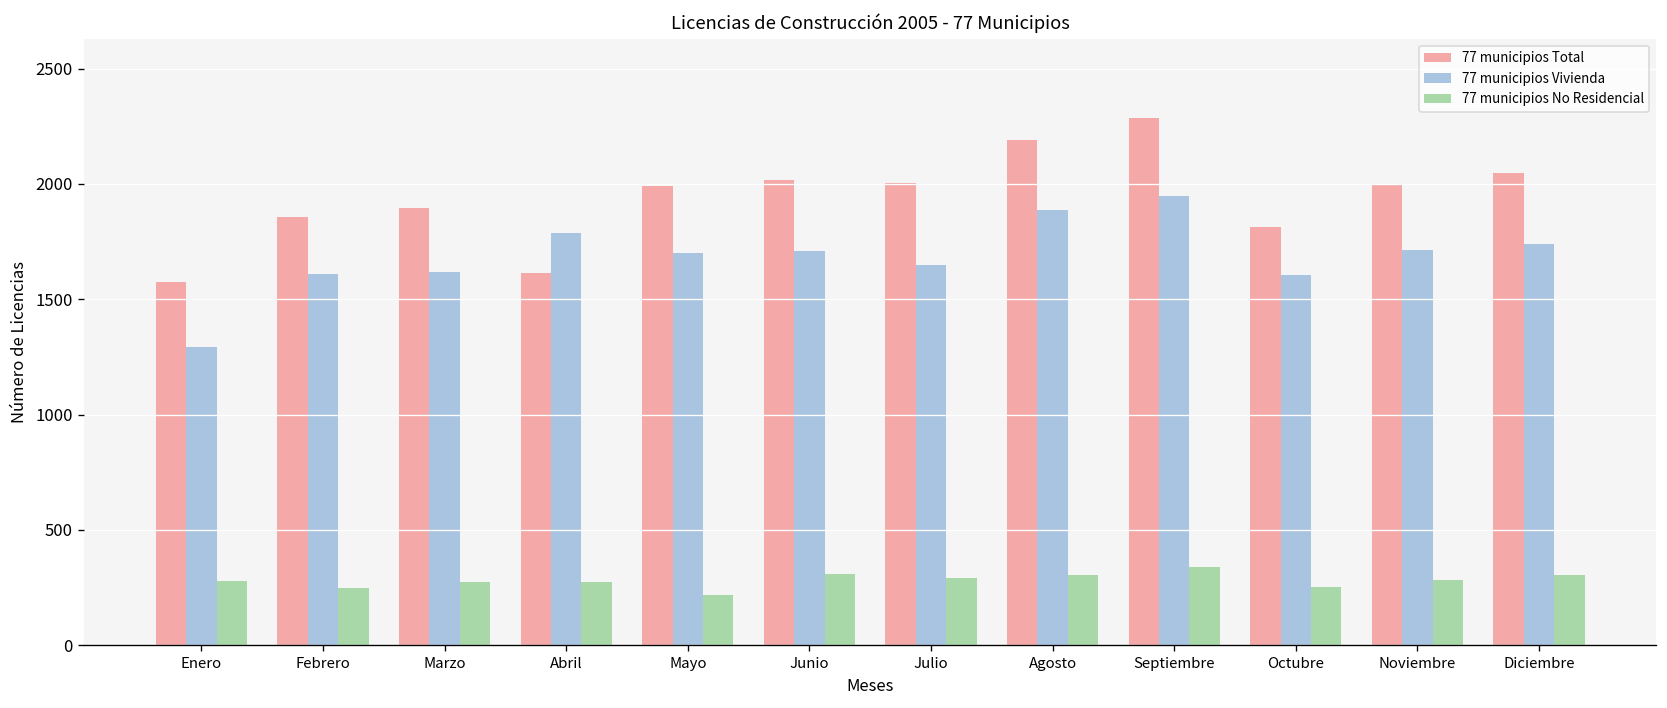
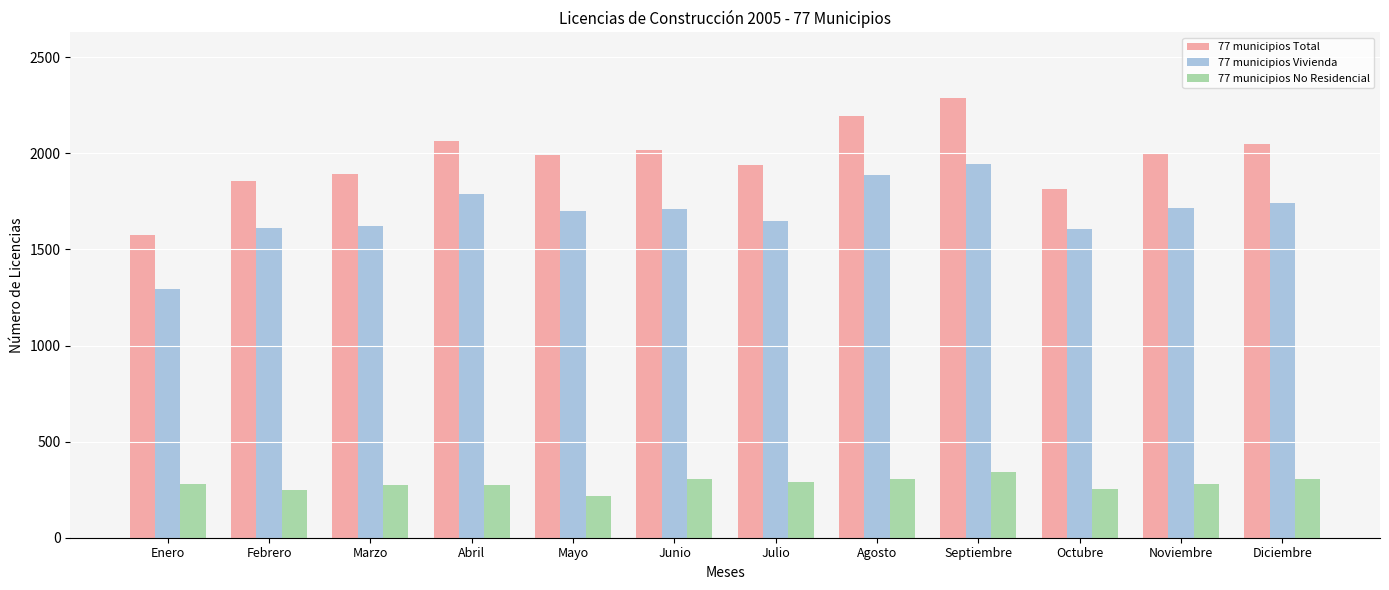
77 municipios Total, Abril: 1610 -> 2060
77 municipios Total, Julio: 2010 -> 1940
